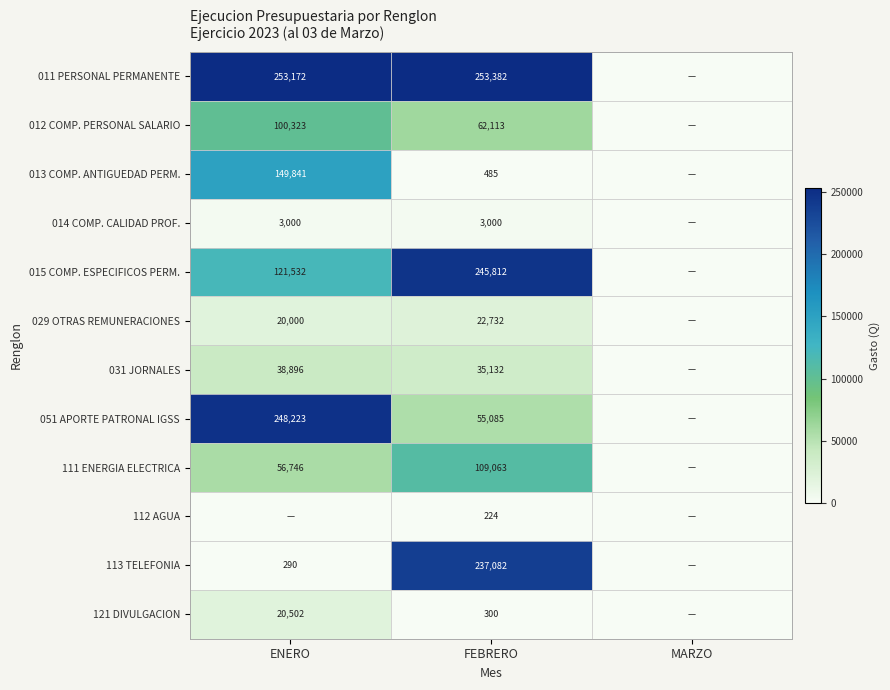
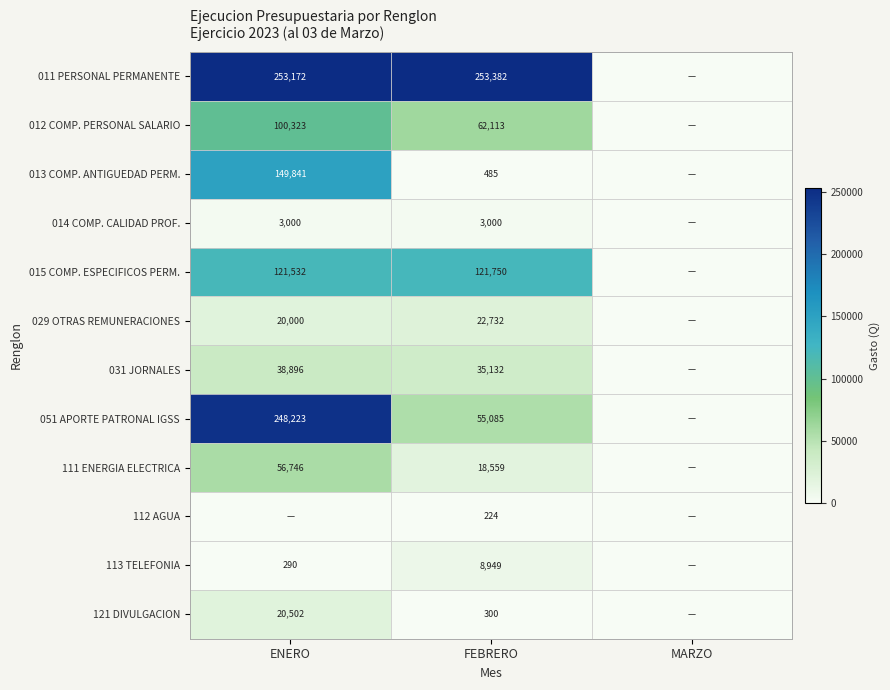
015 COMP. ESPECIFICOS PERM., FEBRERO: 245,812 -> 121,750
111 ENERGIA ELECTRICA, FEBRERO: 109,063 -> 18,559
113 TELEFONIA, FEBRERO: 237,082 -> 8,949
